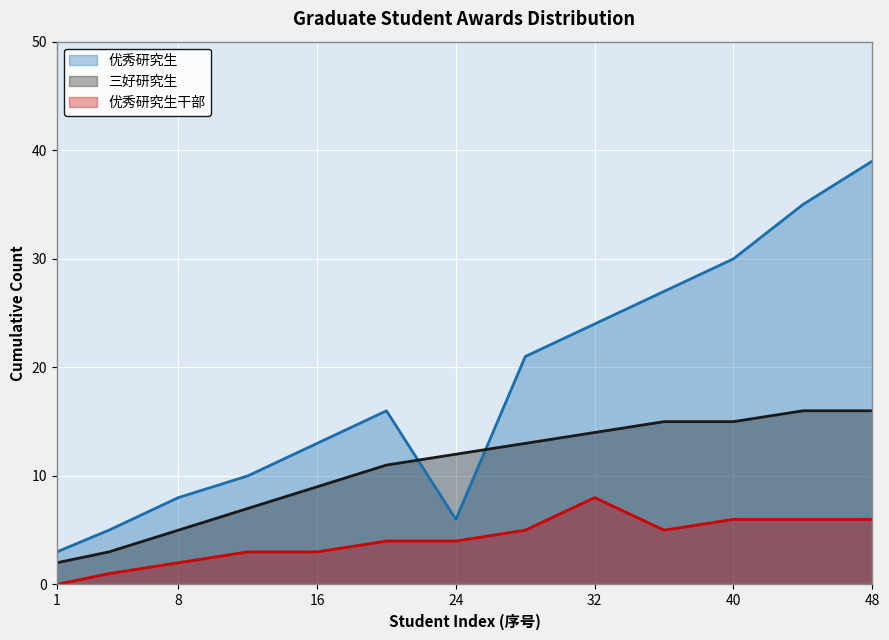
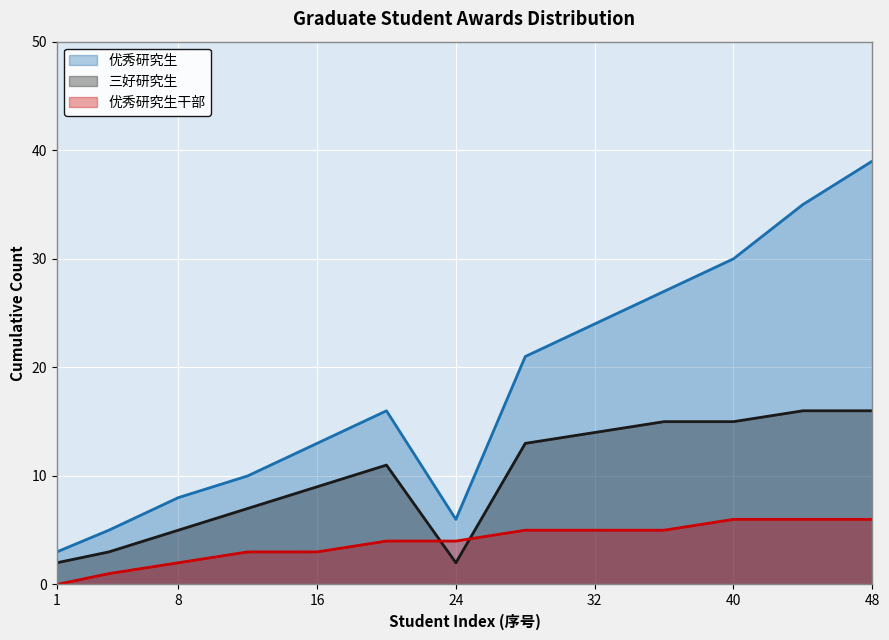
三好研究生, 24: 12 -> 2
优秀研究生干部, 32: 8 -> 5
